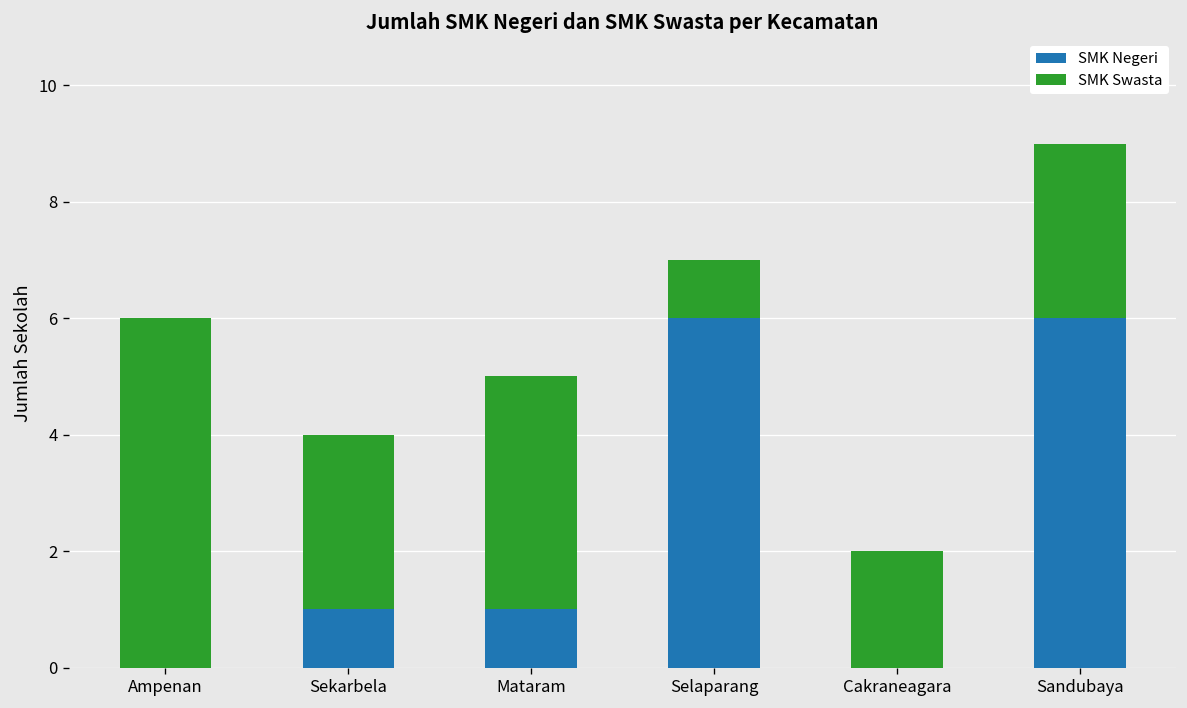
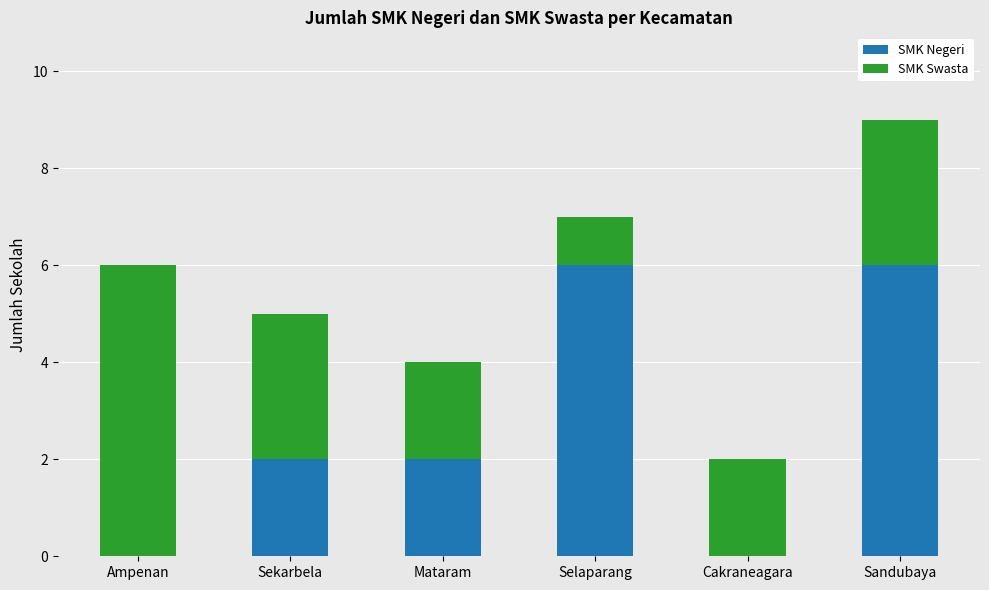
SMK Negeri, Sekarbela: 1 -> 2
SMK Negeri, Mataram: 1 -> 2
SMK Swasta, Mataram: 4 -> 2
